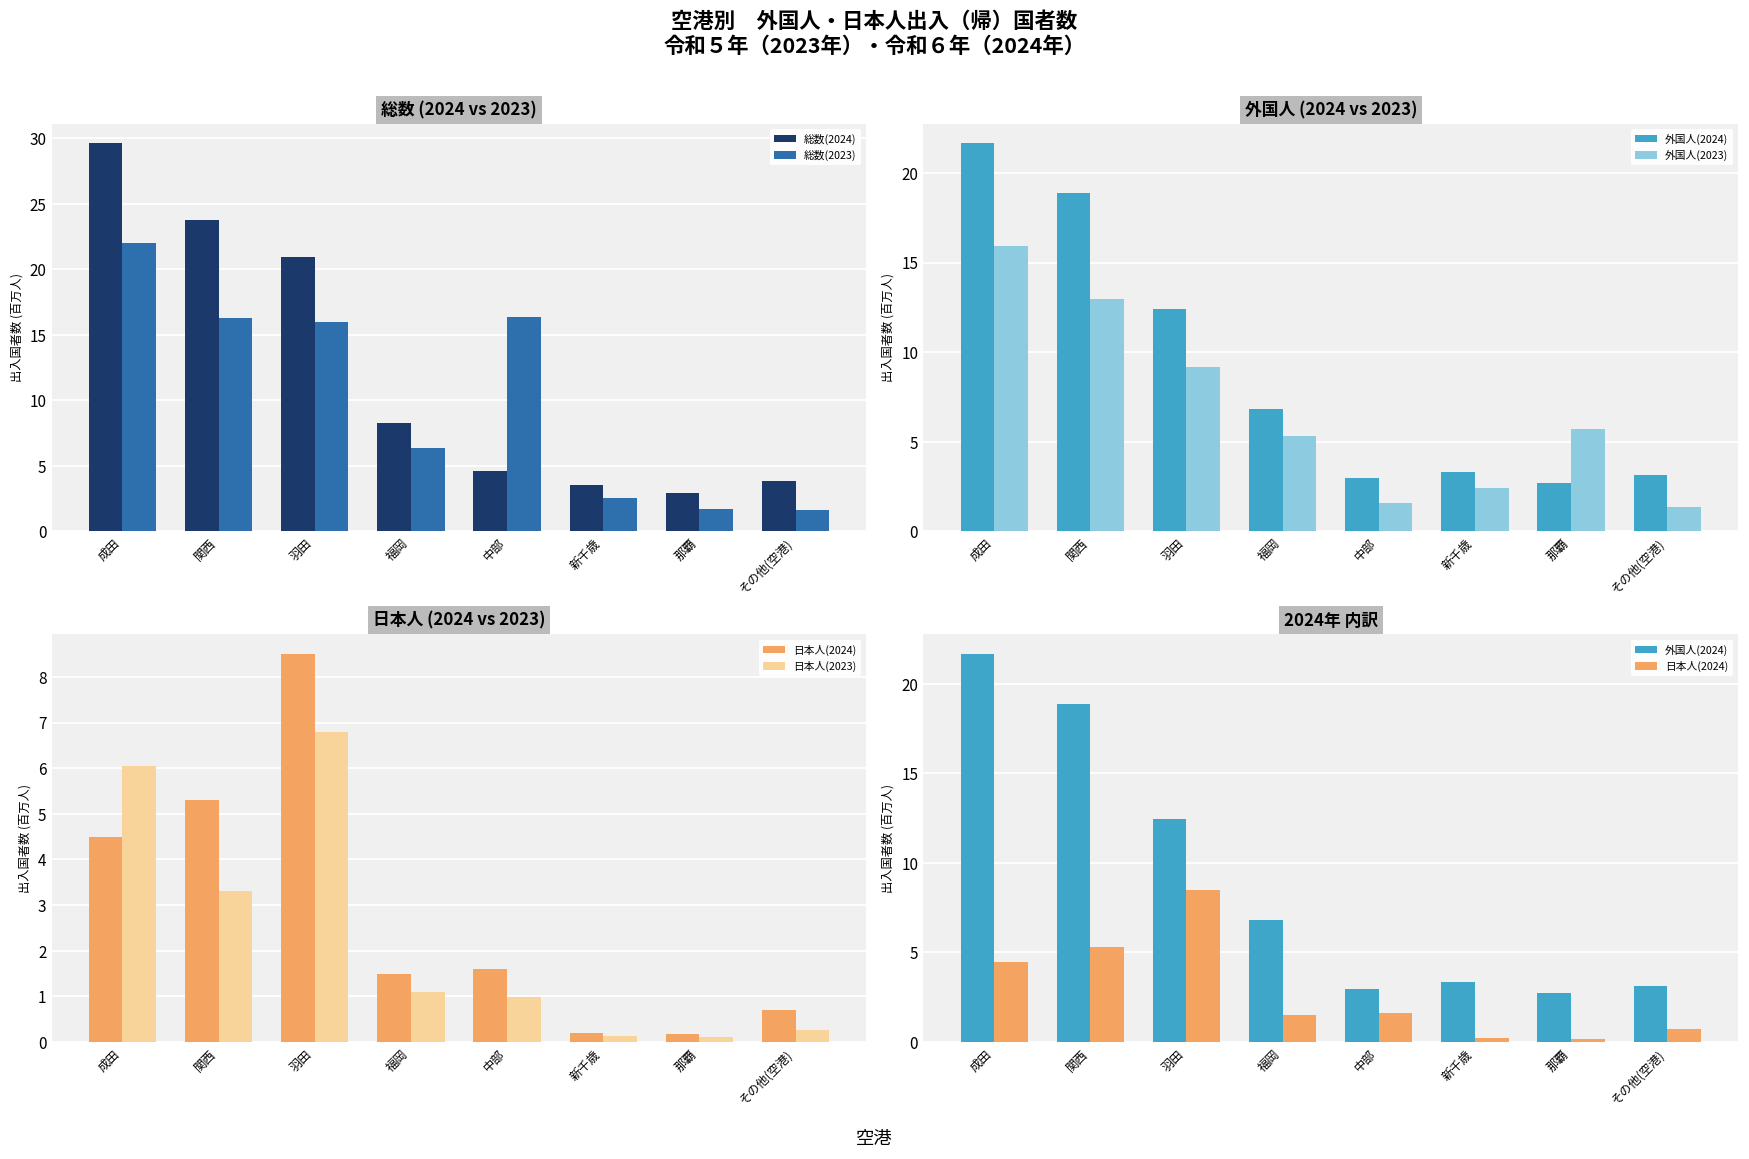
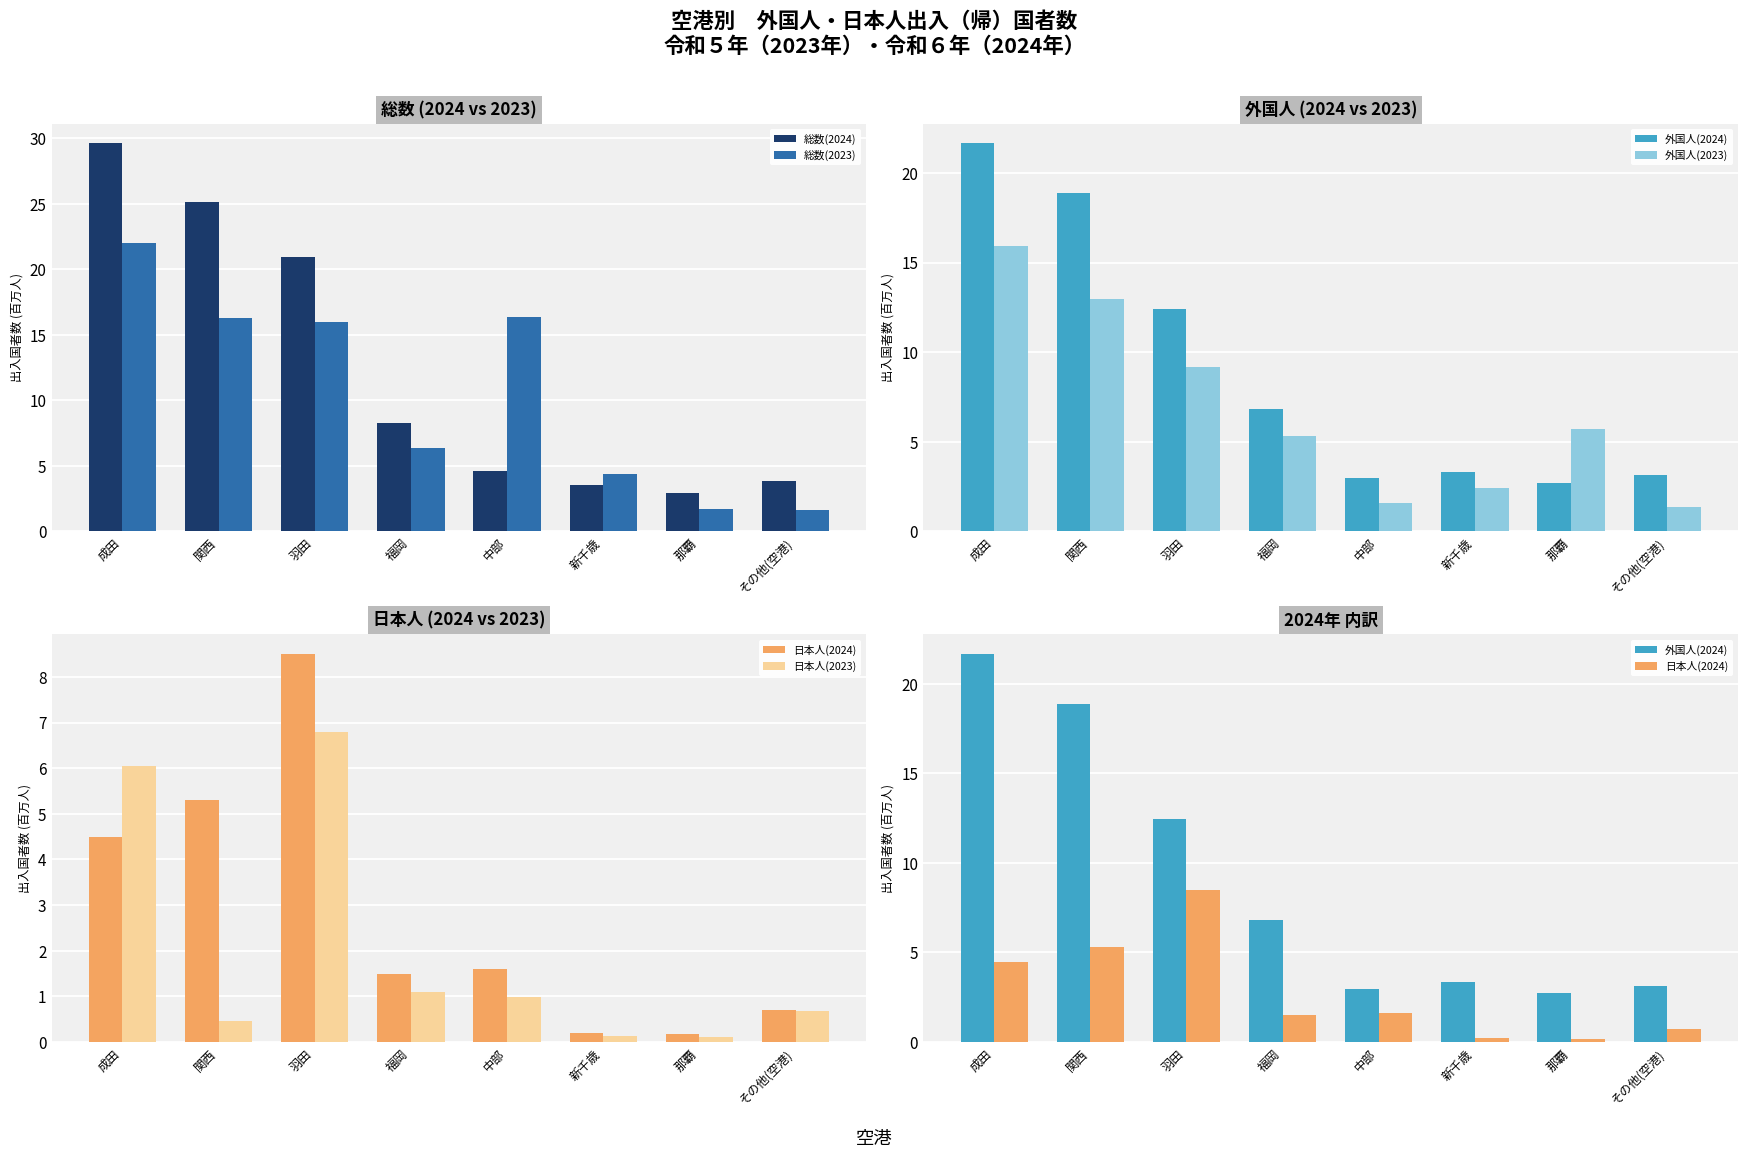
総数 (2024 vs 2023), 総数(2024), 関西: 23.8 -> 25.1
総数 (2024 vs 2023), 総数(2023), 新千歳: 2.6 -> 4.4
日本人 (2024 vs 2023), 日本人(2023), 関西: 3.3 -> 0.5
日本人 (2024 vs 2023), 日本人(2023), その他(空港): 0.3 -> 0.7
